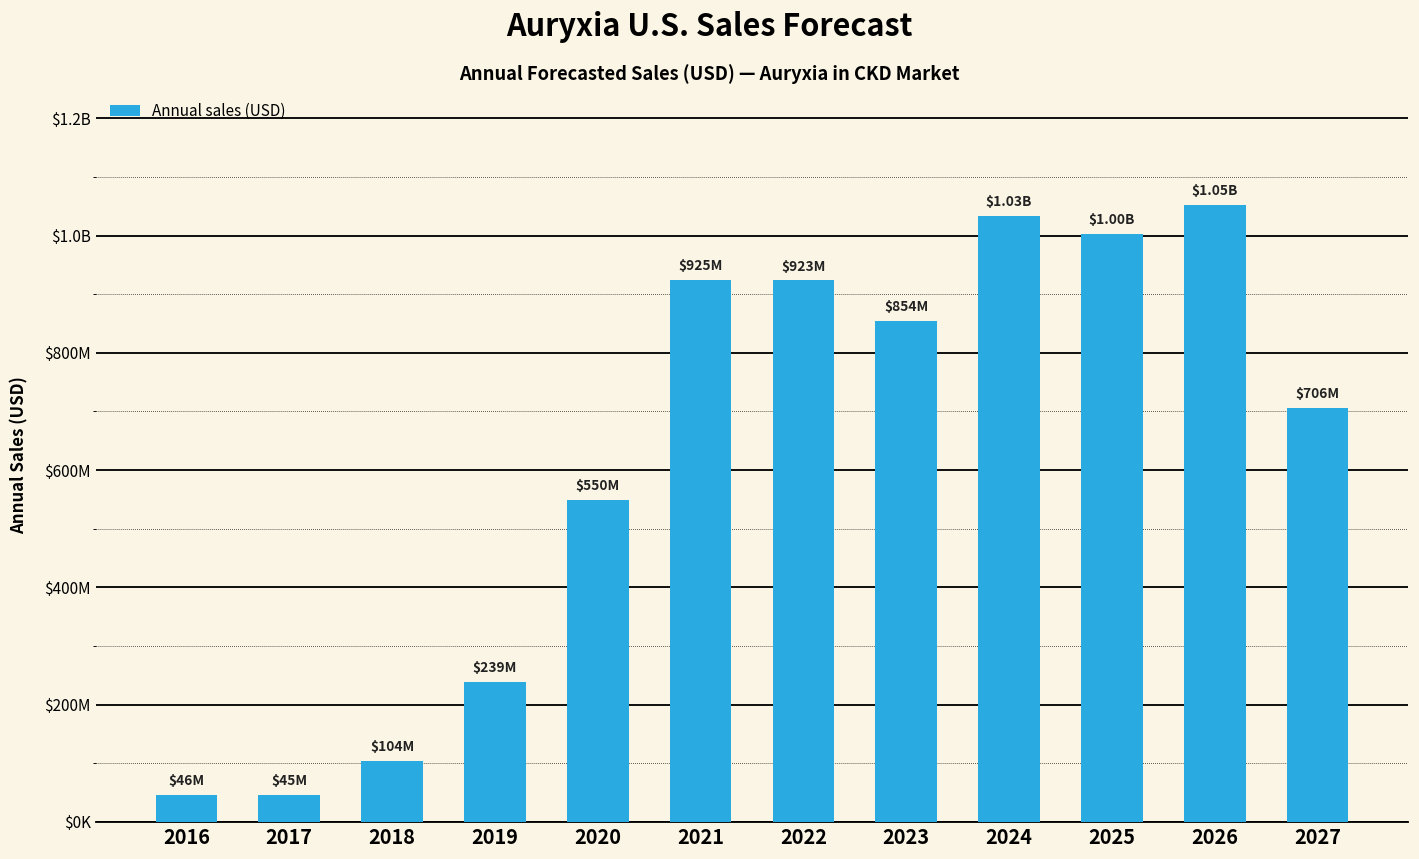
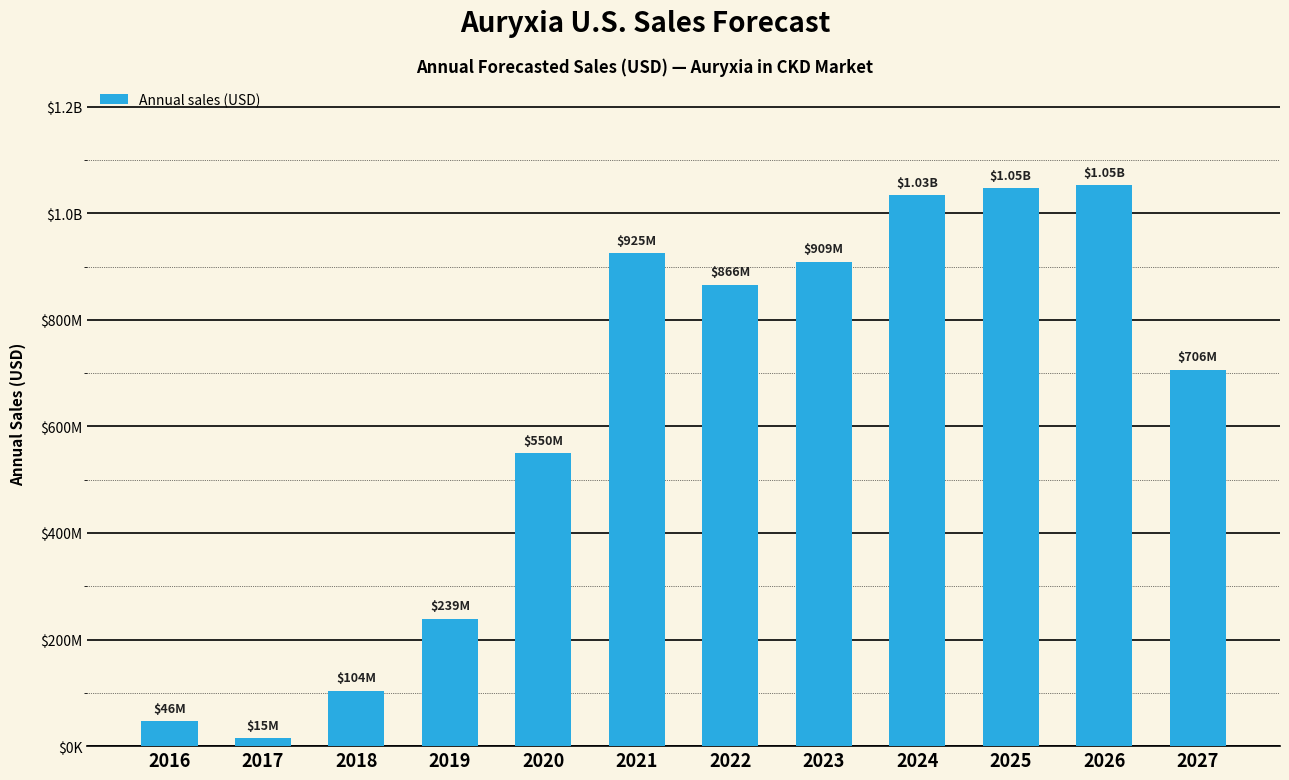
2017: $45M -> $15M
2022: $923M -> $866M
2023: $854M -> $909M
2025: $1.00B -> $1.05B
